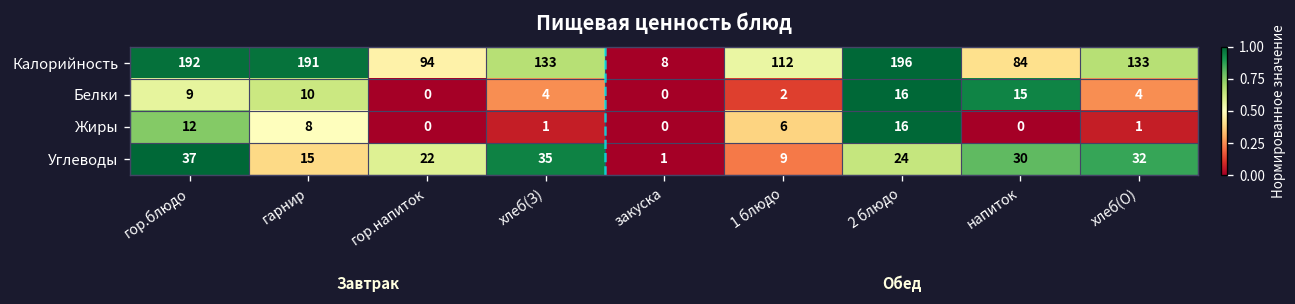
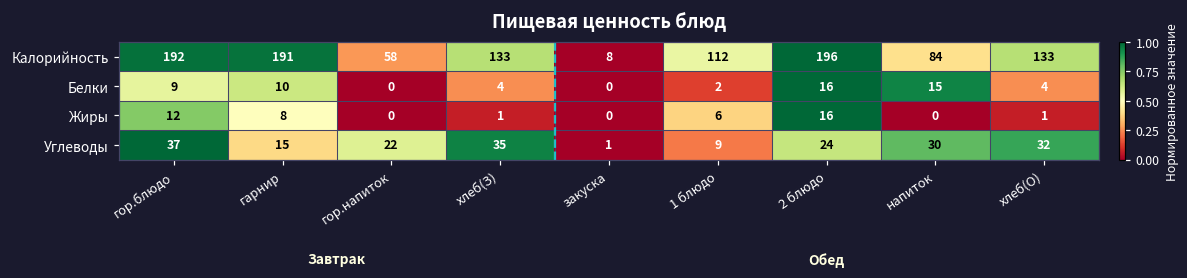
Калорийность, гор.напиток: 94 -> 58
